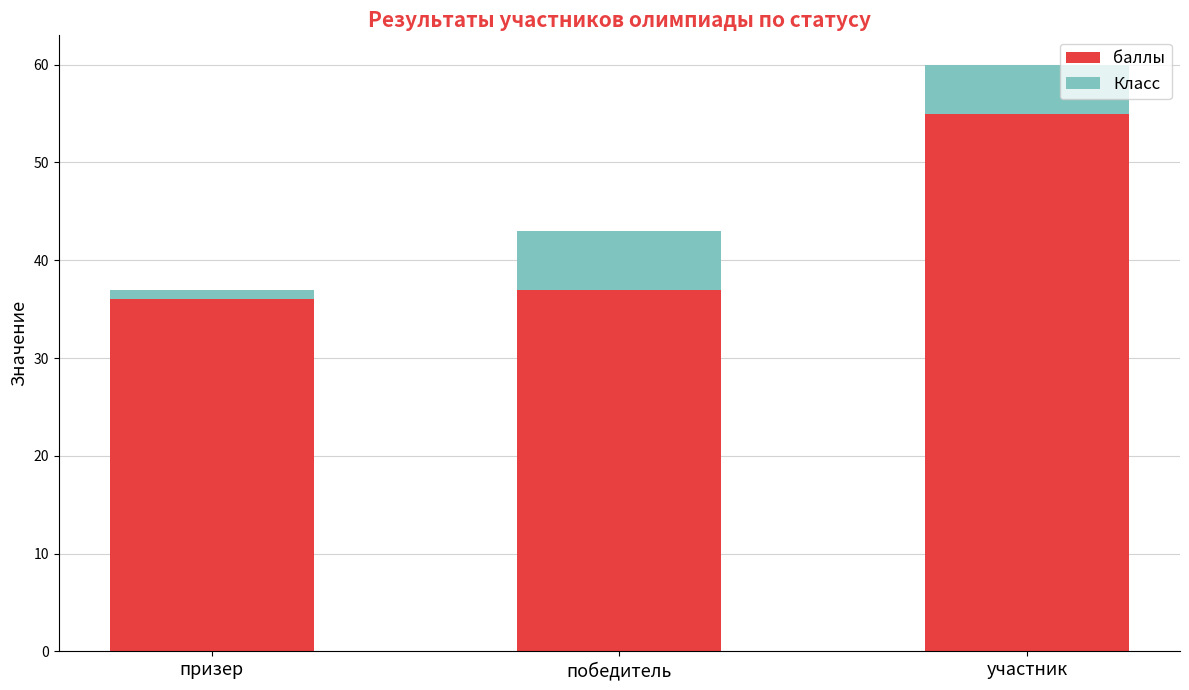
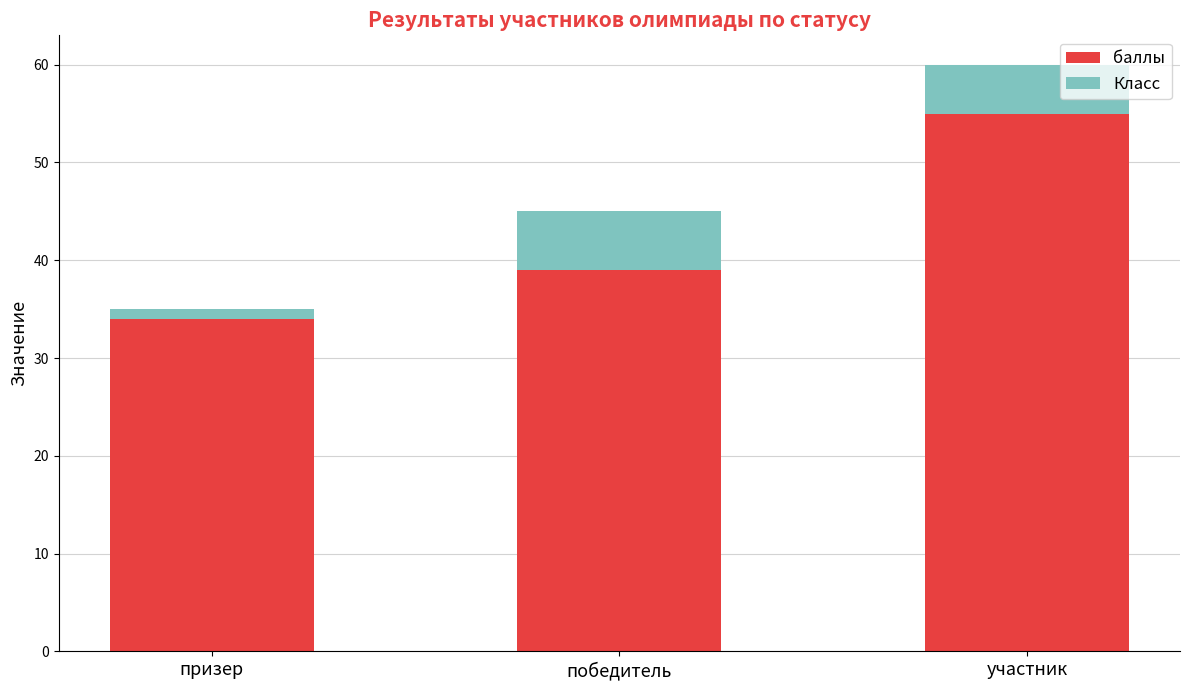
баллы, призер: 36 -> 34
баллы, победитель: 37 -> 39
